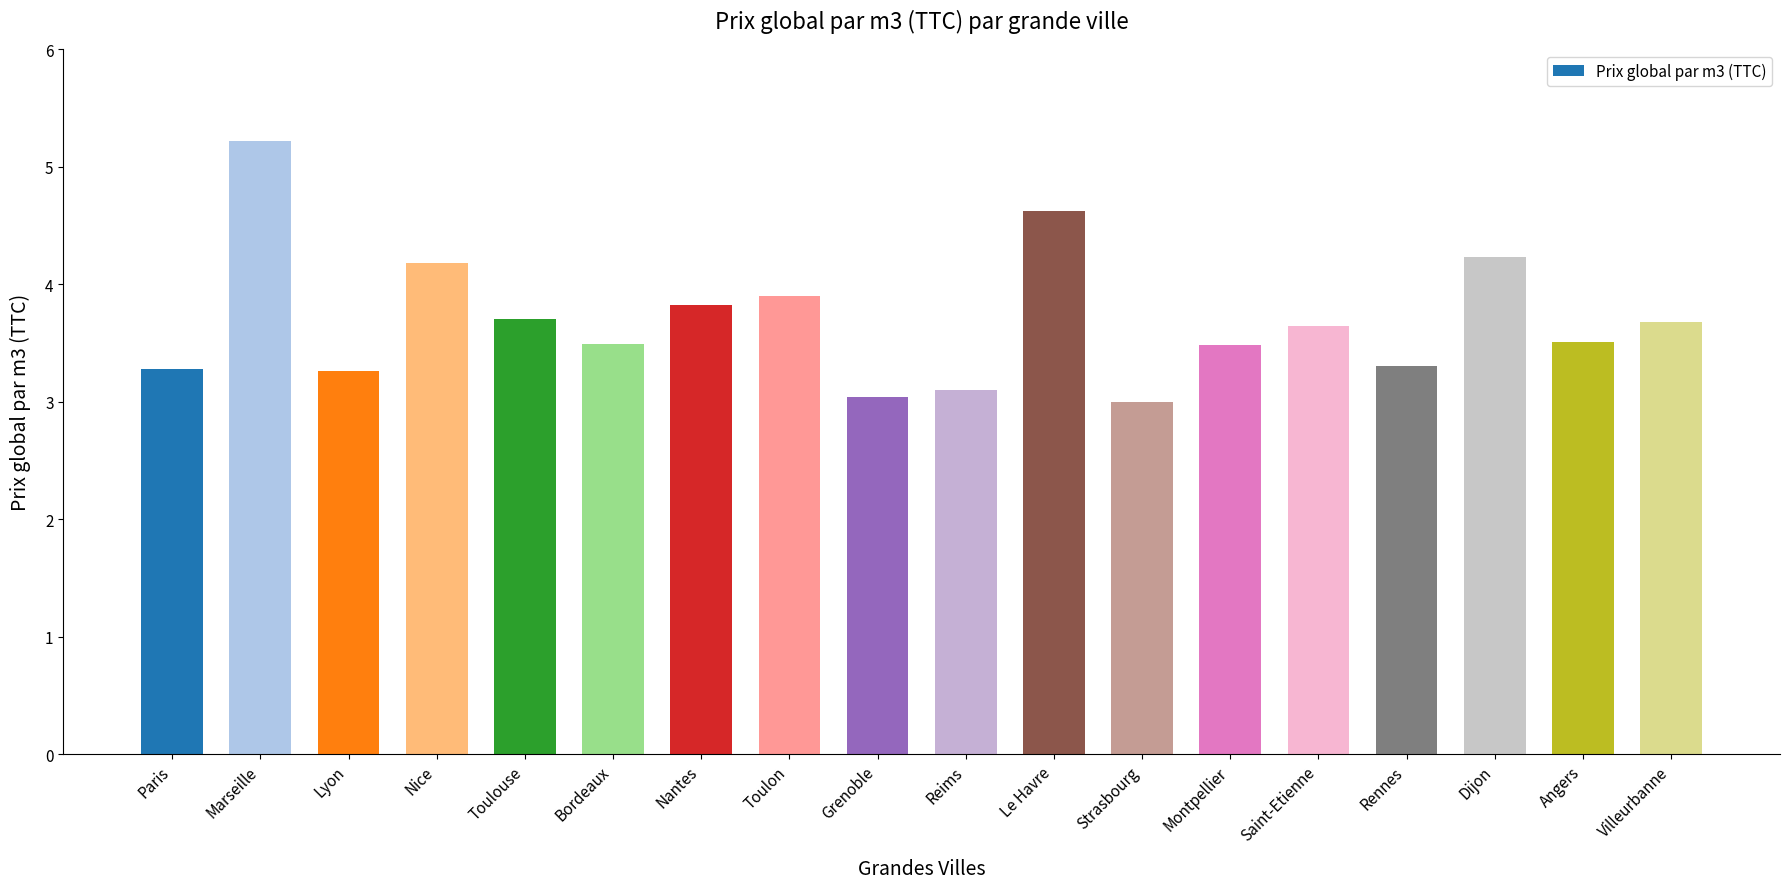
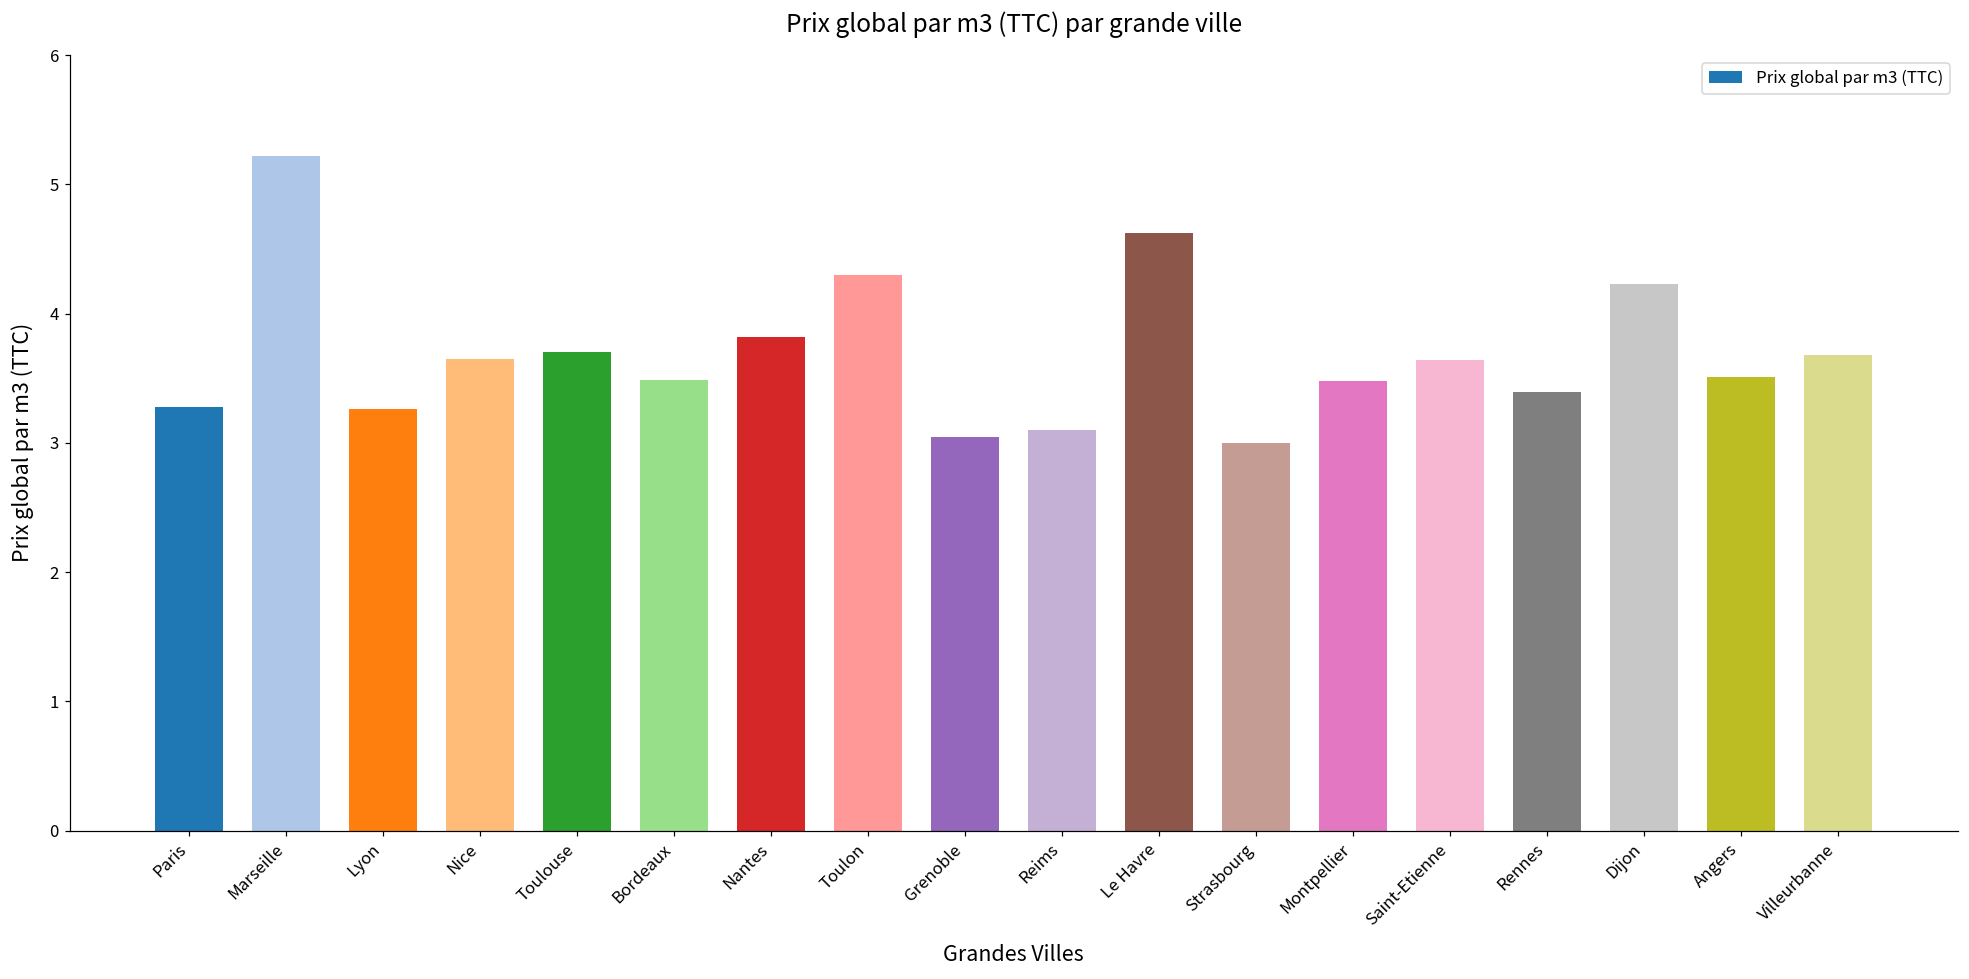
Nice: 4.18 -> 3.65
Toulon: 3.9 -> 4.3
Rennes: 3.30 -> 3.39
